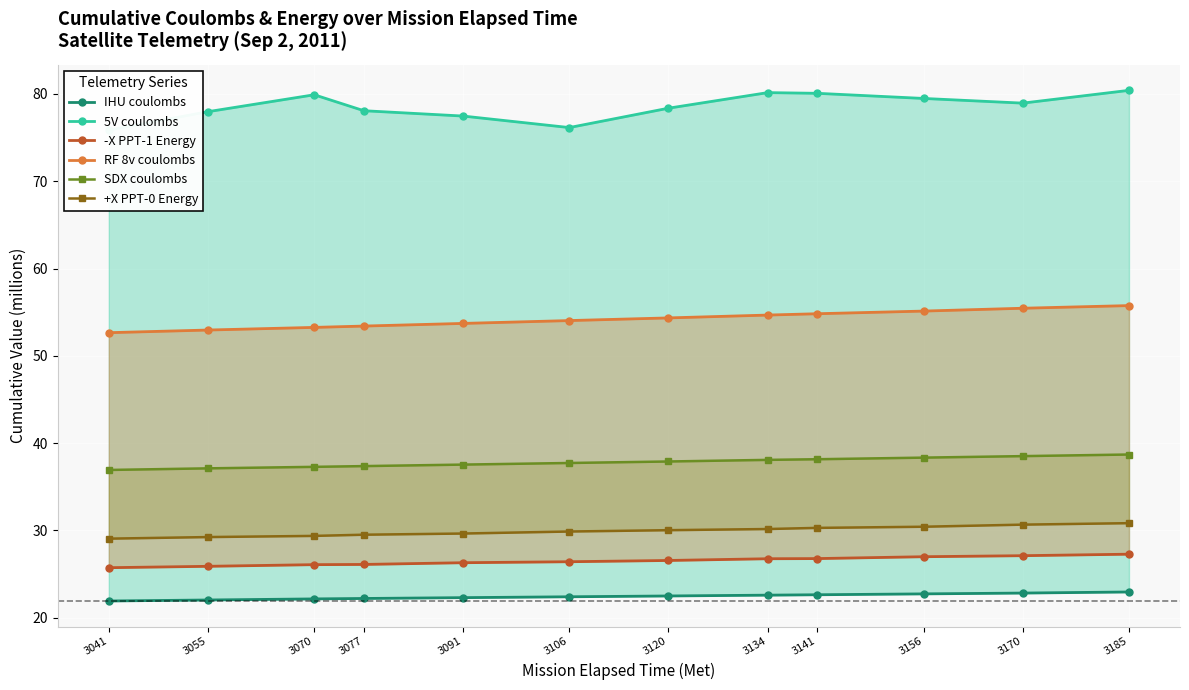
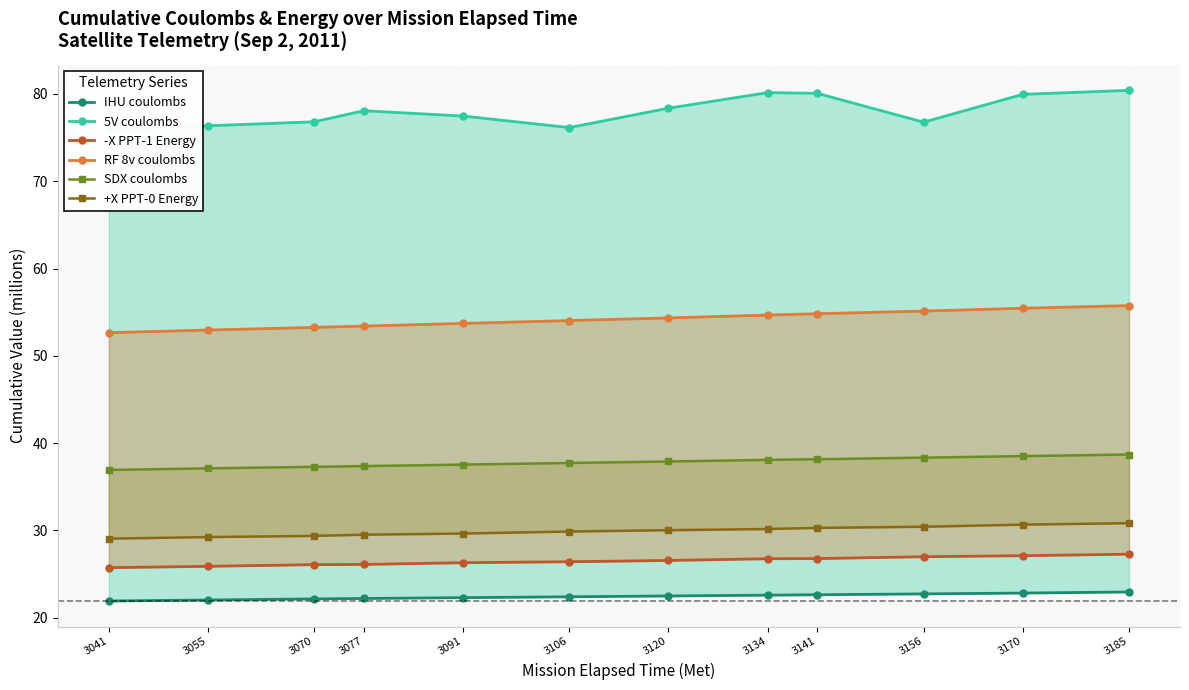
5V coulombs, 3055: 78 -> 76
5V coulombs, 3070: 80 -> 77
5V coulombs, 3156: 79 -> 77
5V coulombs, 3170: 79 -> 80
